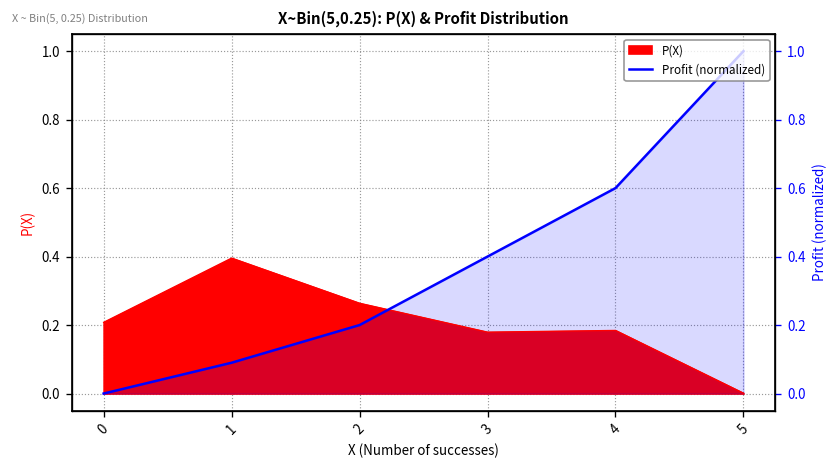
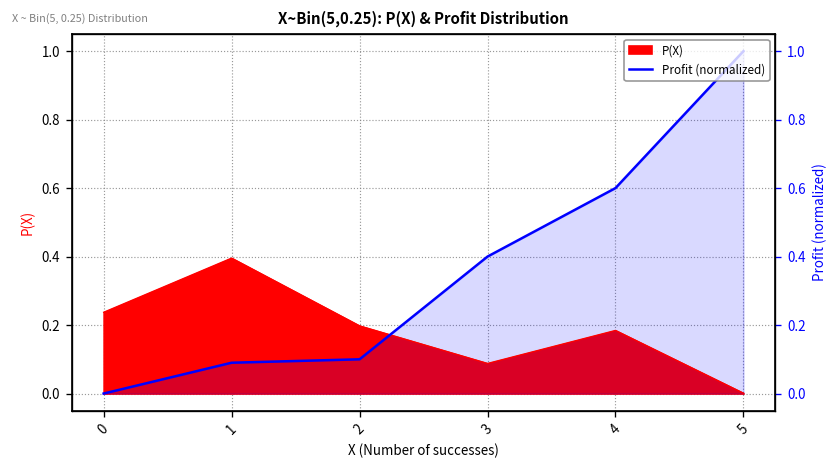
P(X), 0: 0.21 -> 0.24
P(X), 2: 0.26 -> 0.20
Profit (normalized), 2: 0.2 -> 0.1
P(X), 3: 0.18 -> 0.09
